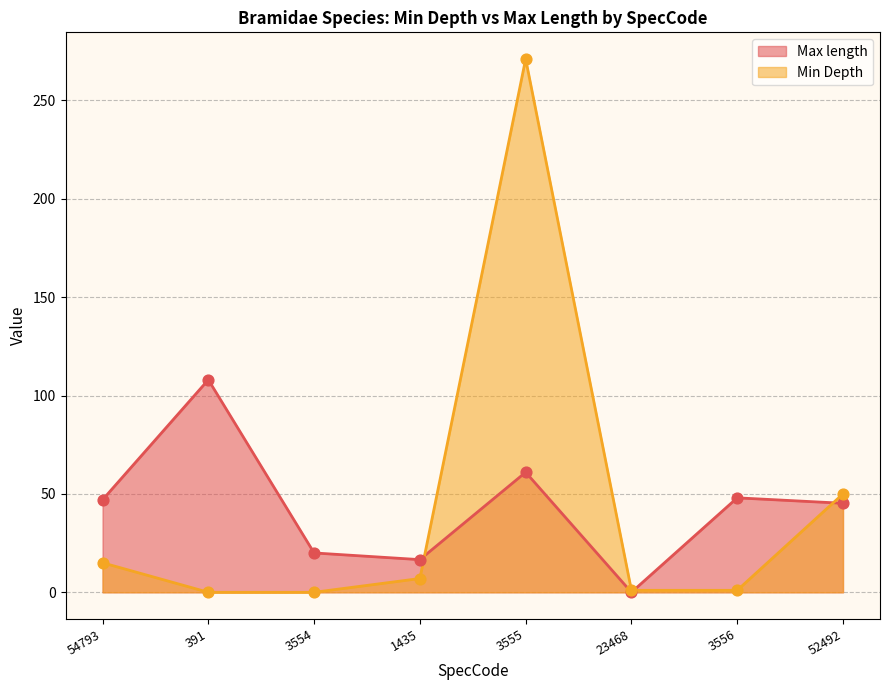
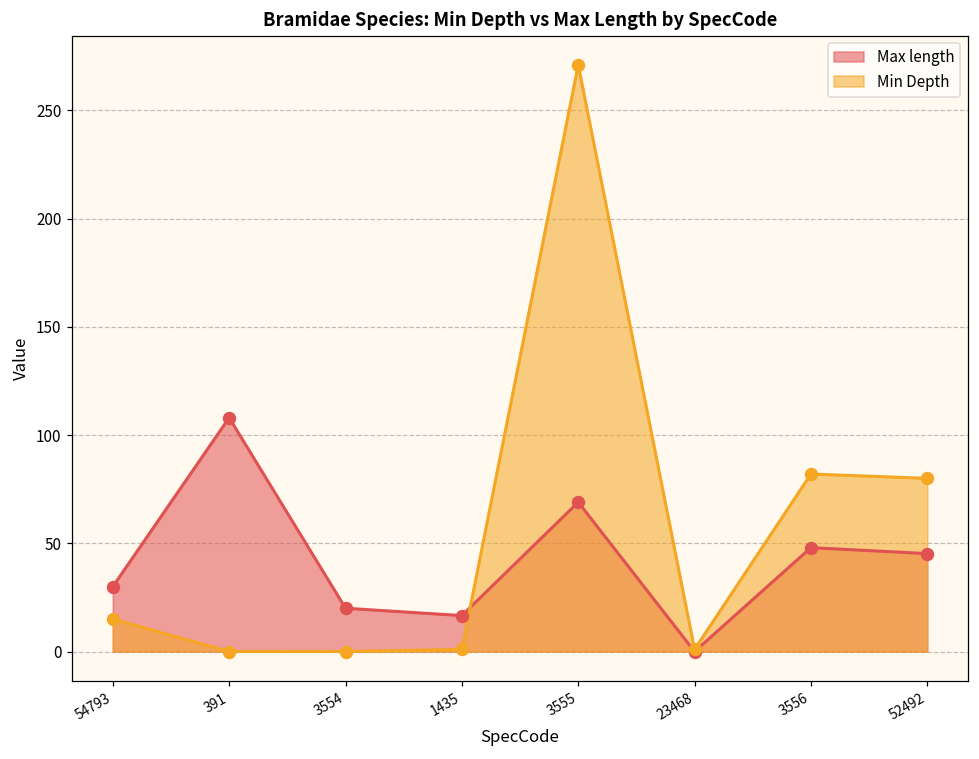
Max length, 54793: 47 -> 30
Min Depth, 1435: 7 -> 1
Max length, 3555: 61 -> 69
Min Depth, 3556: 1 -> 82
Min Depth, 52492: 50 -> 80
